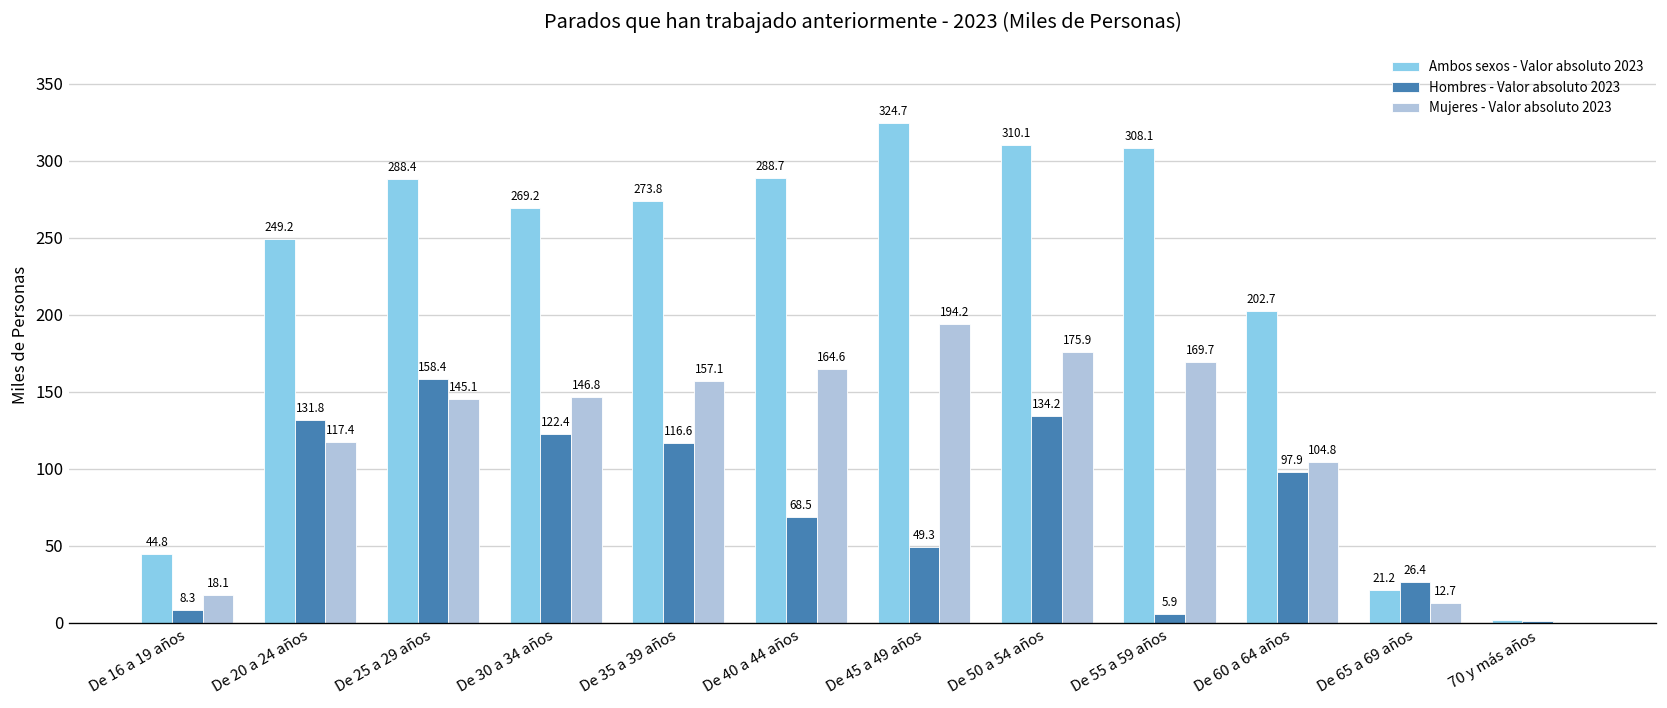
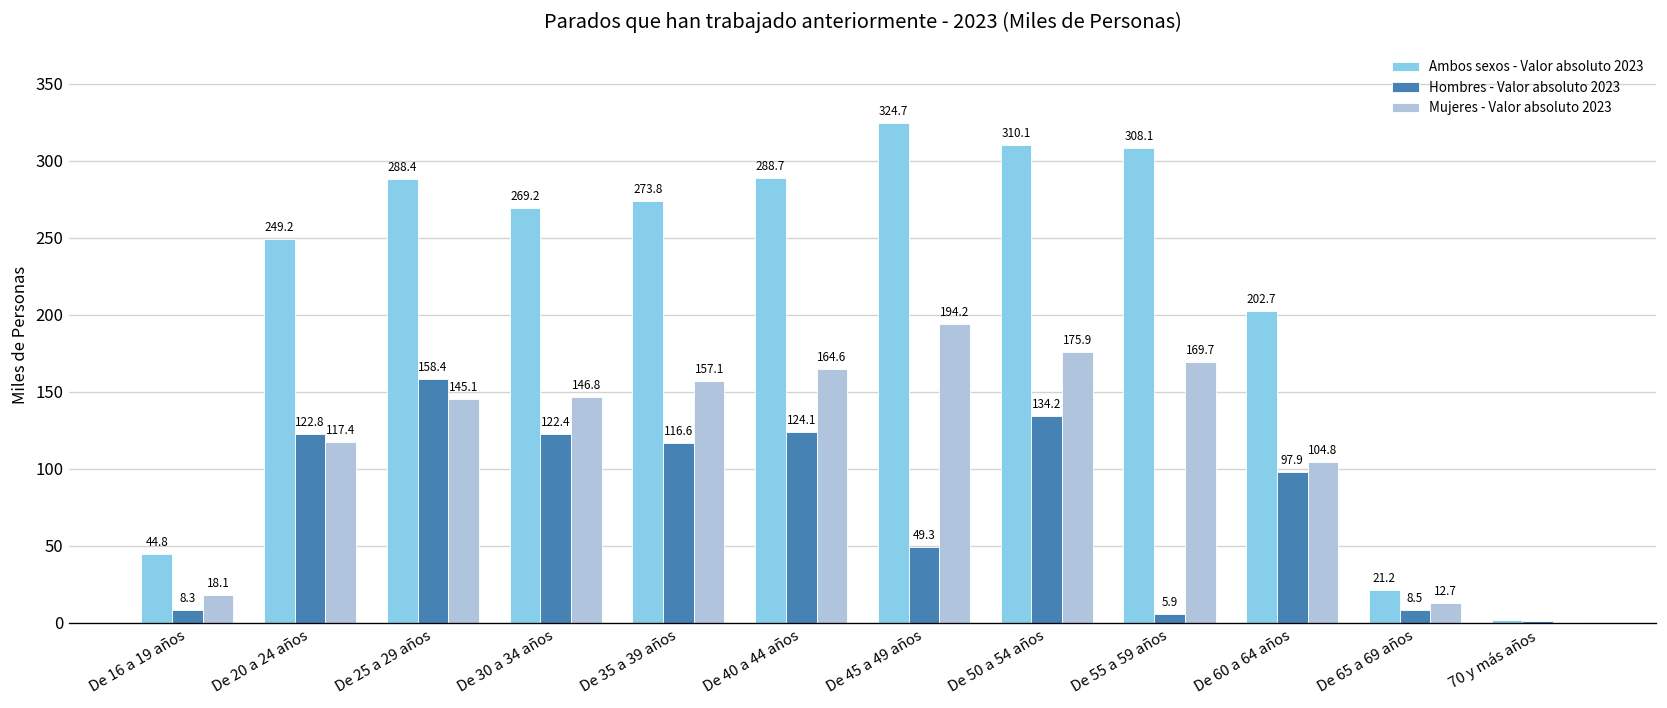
Hombres - Valor absoluto 2023, De 20 a 24 años: 131.8 -> 122.8
Hombres - Valor absoluto 2023, De 40 a 44 años: 68.5 -> 124.1
Hombres - Valor absoluto 2023, De 65 a 69 años: 26.4 -> 8.5
